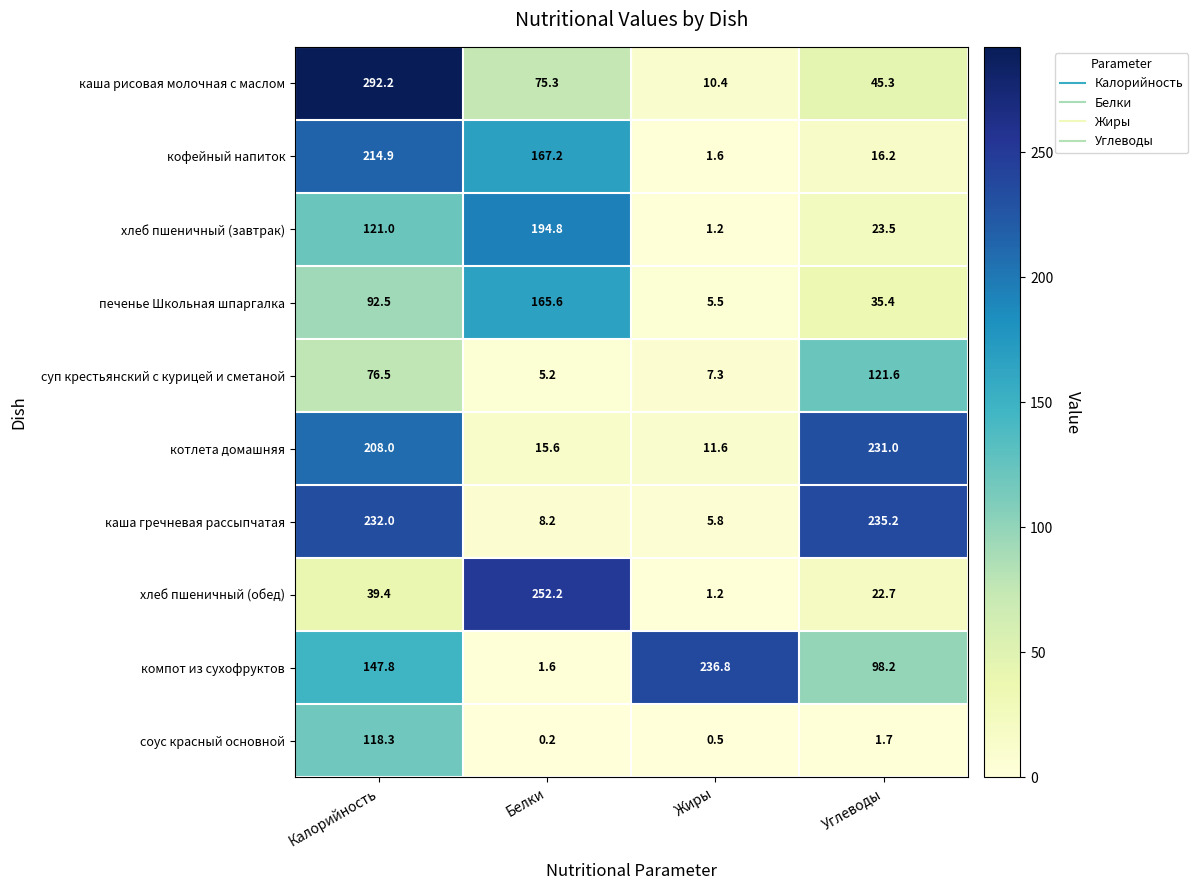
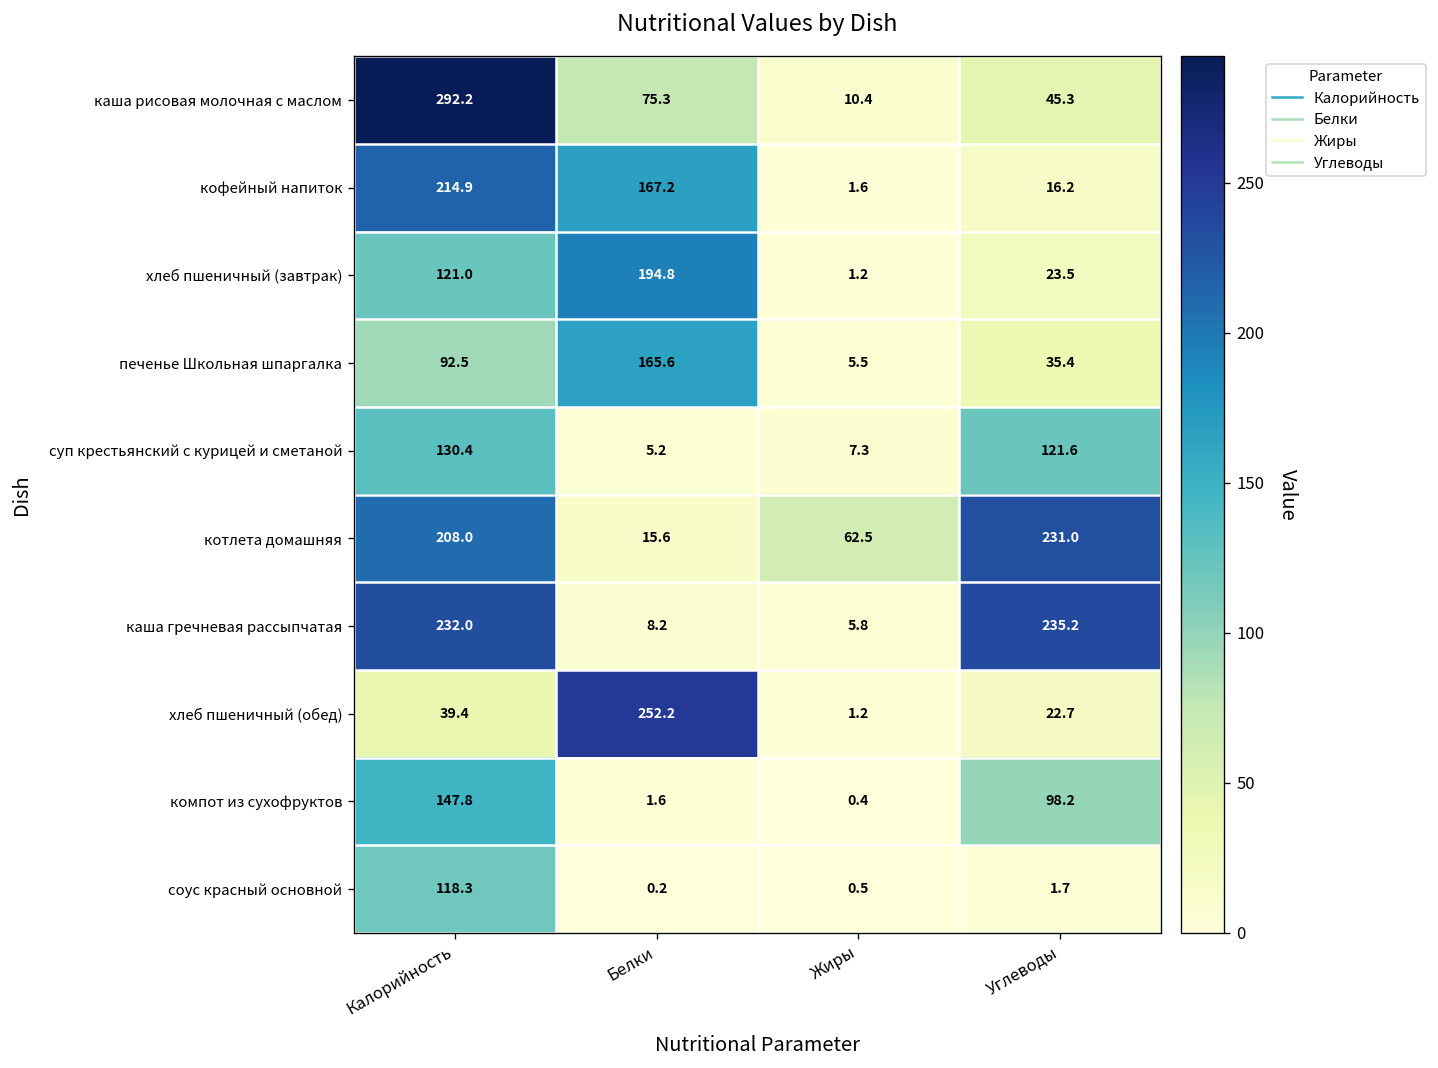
суп крестьянский с курицей и сметаной, Калорийность: 76.5 -> 130.4
котлета домашняя, Жиры: 11.6 -> 62.5
компот из сухофруктов, Жиры: 236.8 -> 0.4
